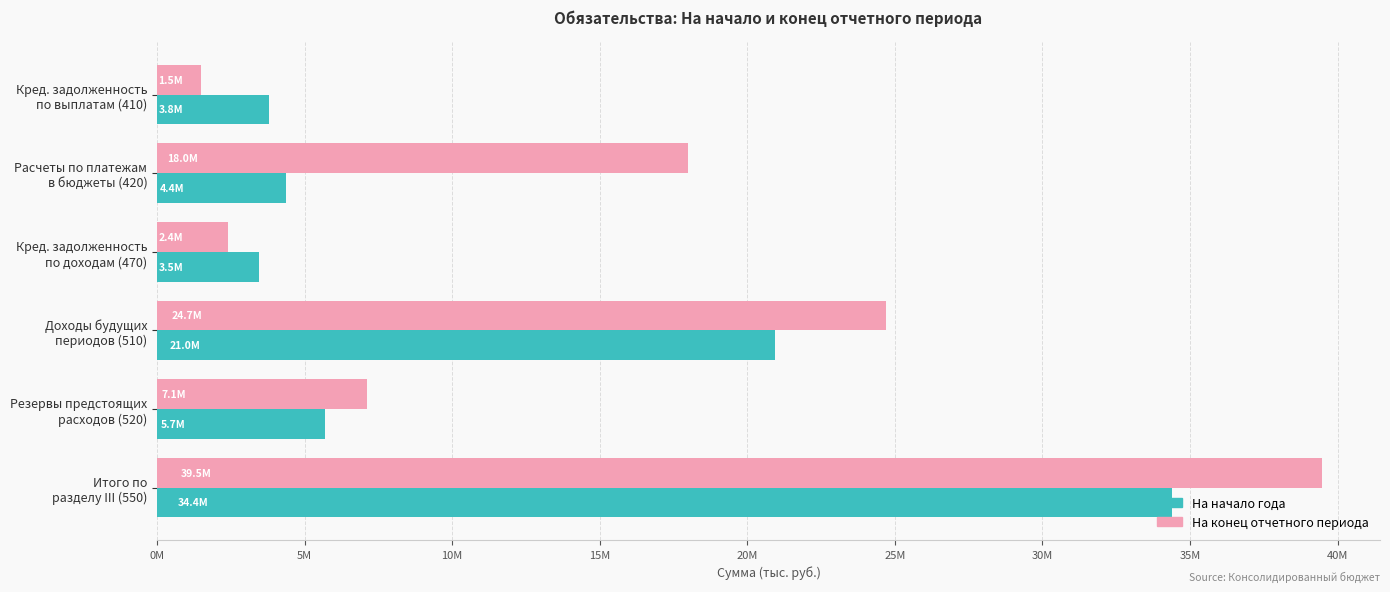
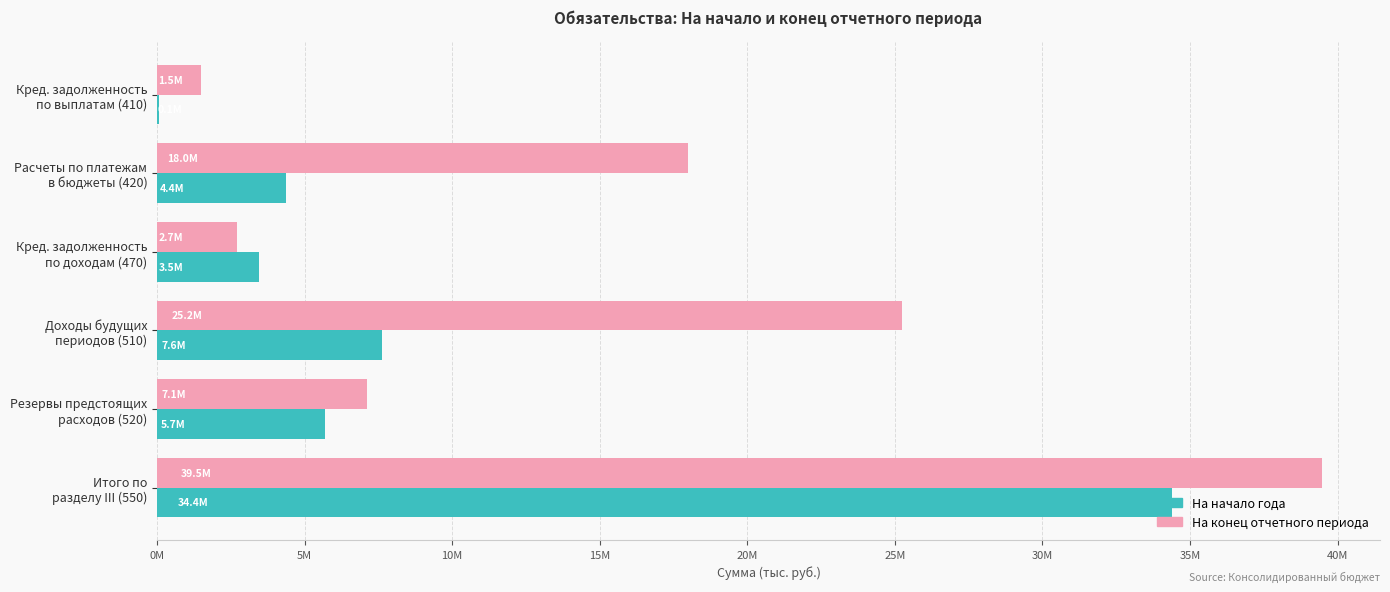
На начало года, Кред. задолженность по выплатам (410): 3800000 -> 100000
На конец отчетного периода, Кред. задолженность по доходам (470): 2.4M -> 2.7M
На конец отчетного периода, Доходы будущих периодов (510): 24.7M -> 25.2M
На начало года, Доходы будущих периодов (510): 21.0M -> 7.6M
